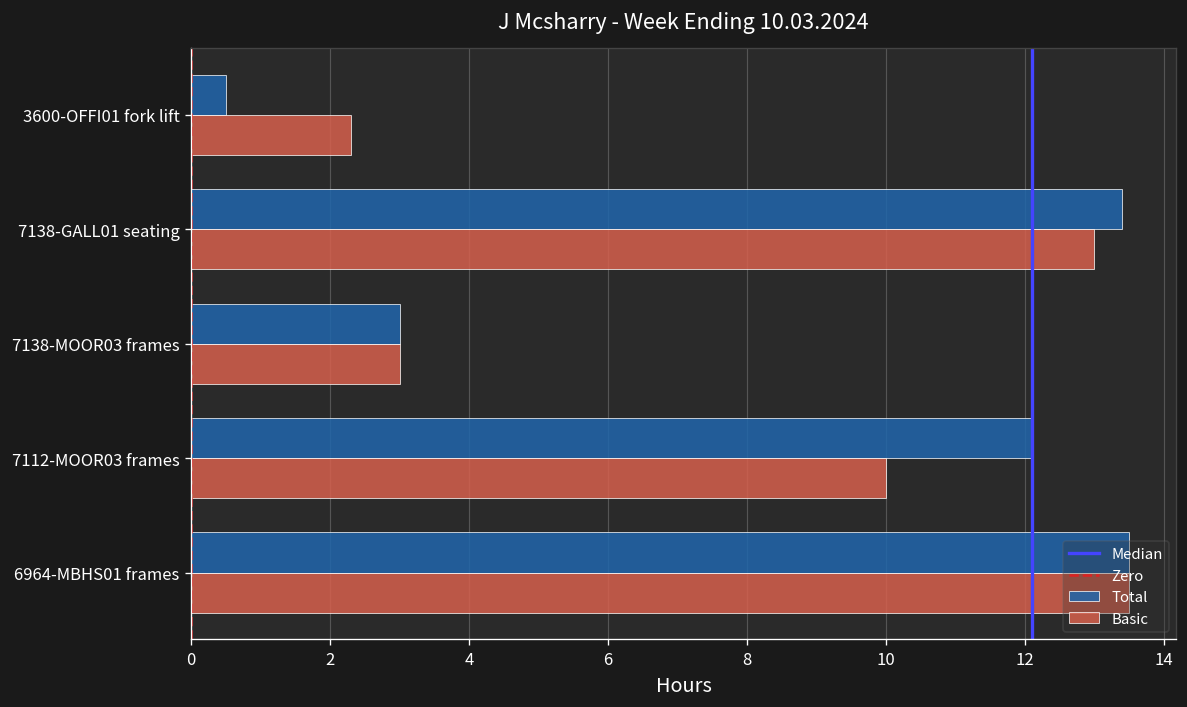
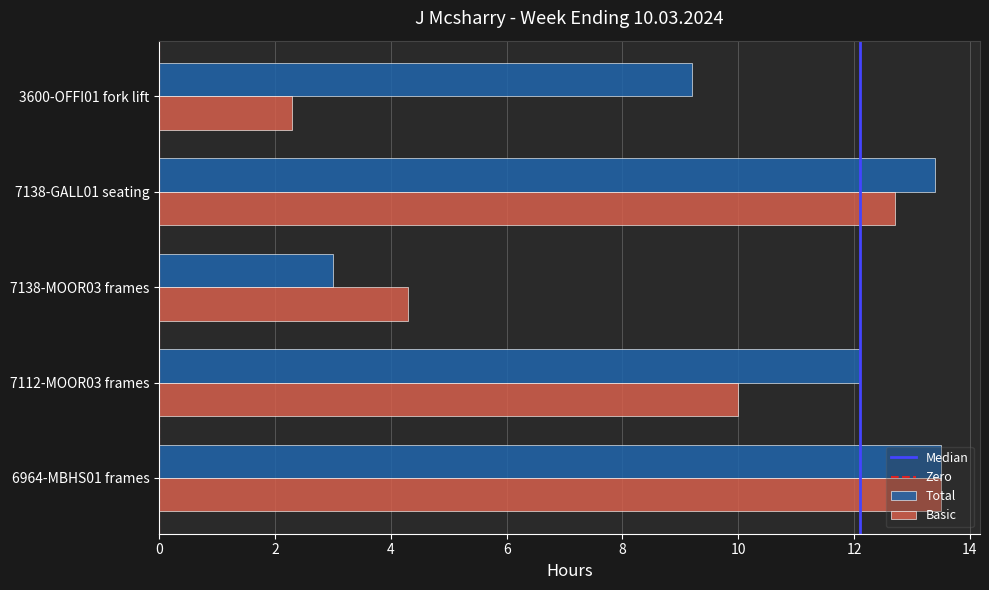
Total, 3600-OFFI01 fork lift: 0.5 -> 9.2
Basic, 7138-GALL01 seating: 13.0 -> 12.7
Basic, 7138-MOOR03 frames: 3.0 -> 4.3
